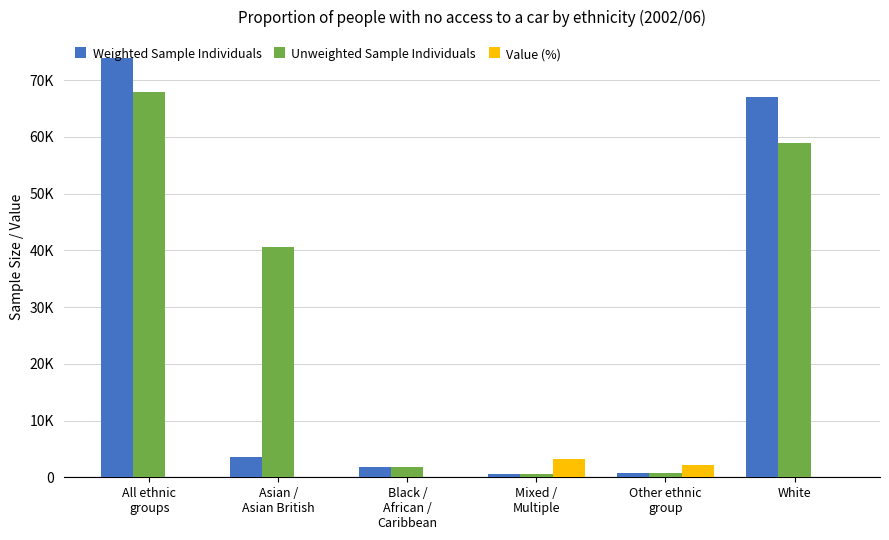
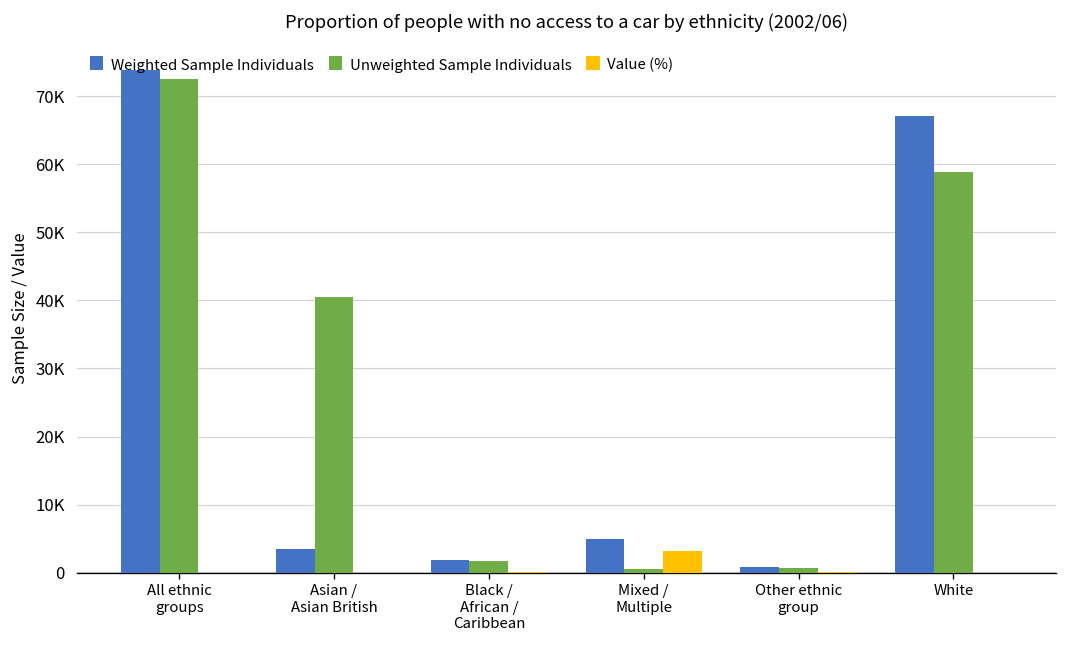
Unweighted Sample Individuals, All ethnic groups: 68000 -> 72000
Weighted Sample Individuals, Mixed / Multiple: 1000 -> 5000
Value (%), Other ethnic group: 2000 -> 0
